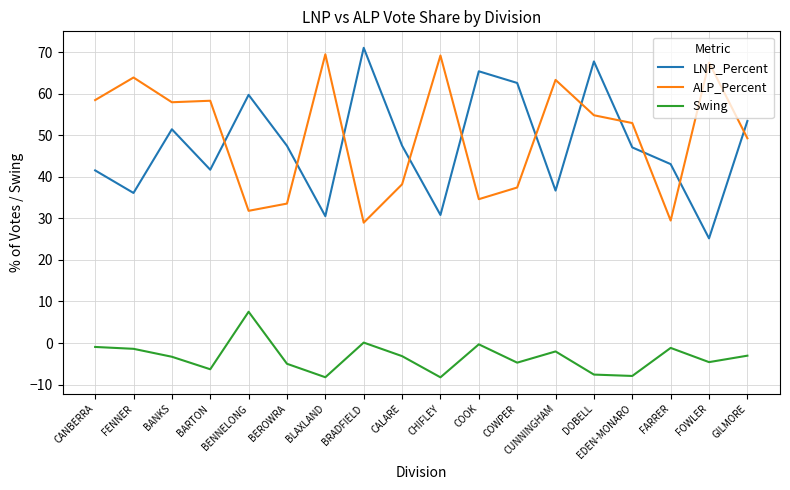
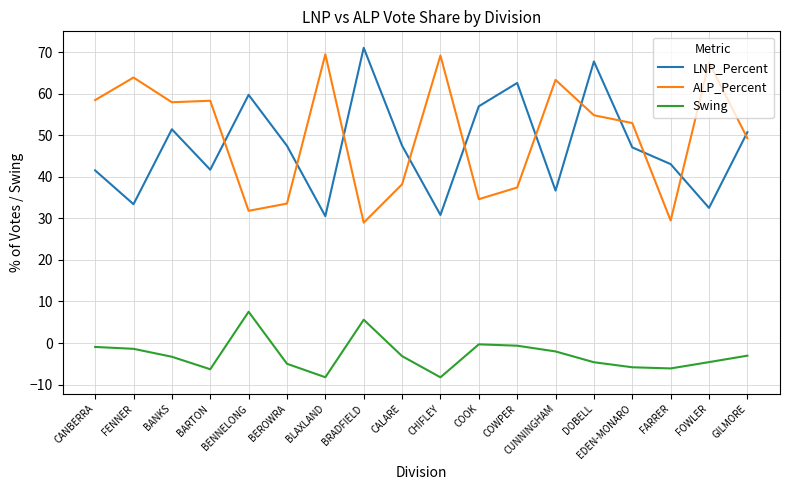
LNP_Percent, FENNER: 36 -> 33
Swing, BRADFIELD: 0 -> 6
LNP_Percent, COOK: 65 -> 57
Swing, COWPER: -5 -> -1
Swing, DOBELL: -8 -> -5
Swing, EDEN-MONARO: -8 -> -6
Swing, FARRER: -1 -> -6
LNP_Percent, FOWLER: 25 -> 33
LNP_Percent, GILMORE: 53 -> 51
